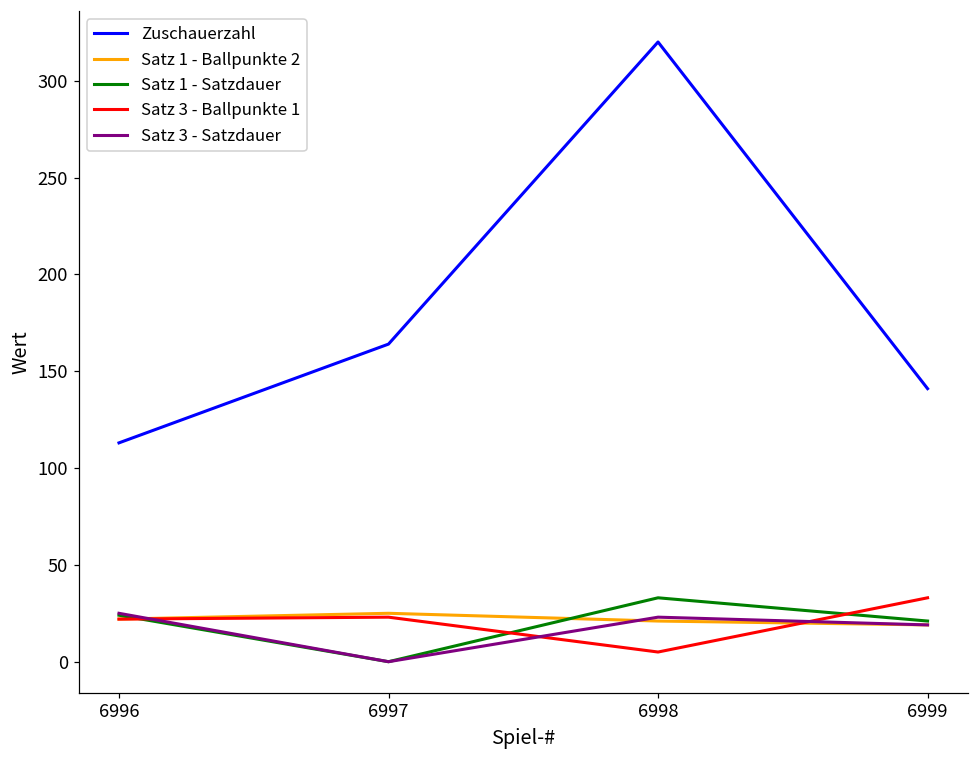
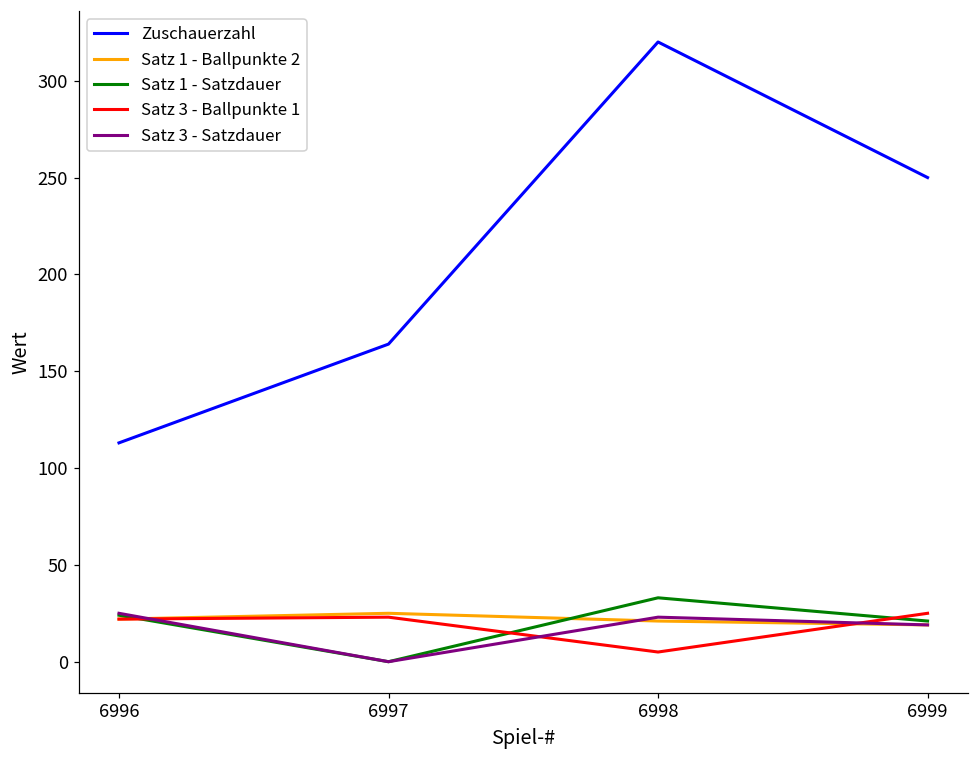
Zuschauerzahl, 6999: 141 -> 250
Satz 3 - Ballpunkte 1, 6999: 33 -> 25
